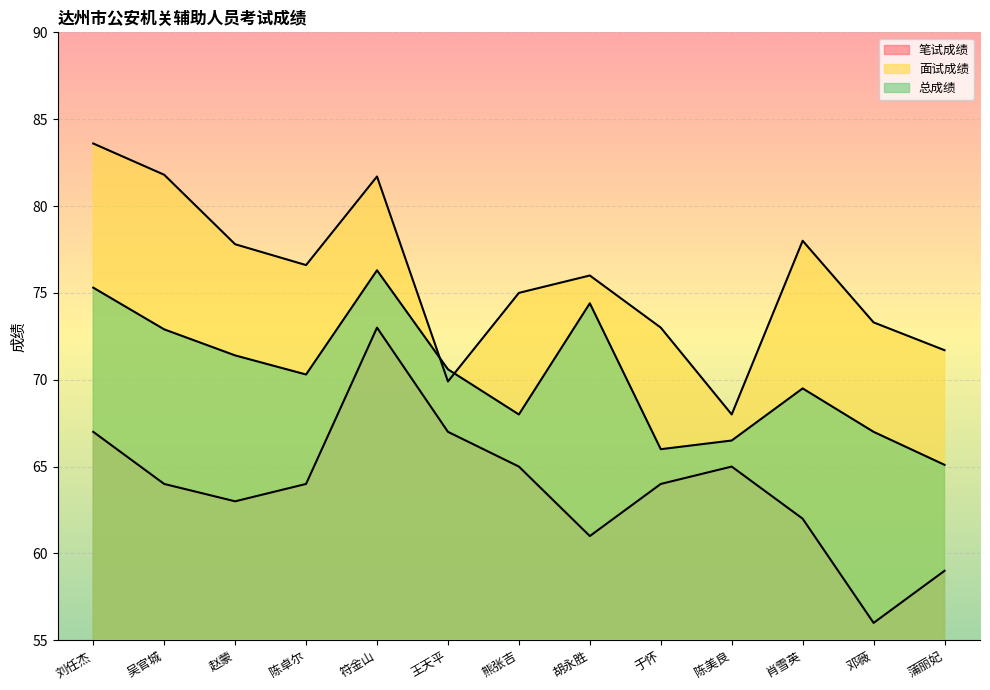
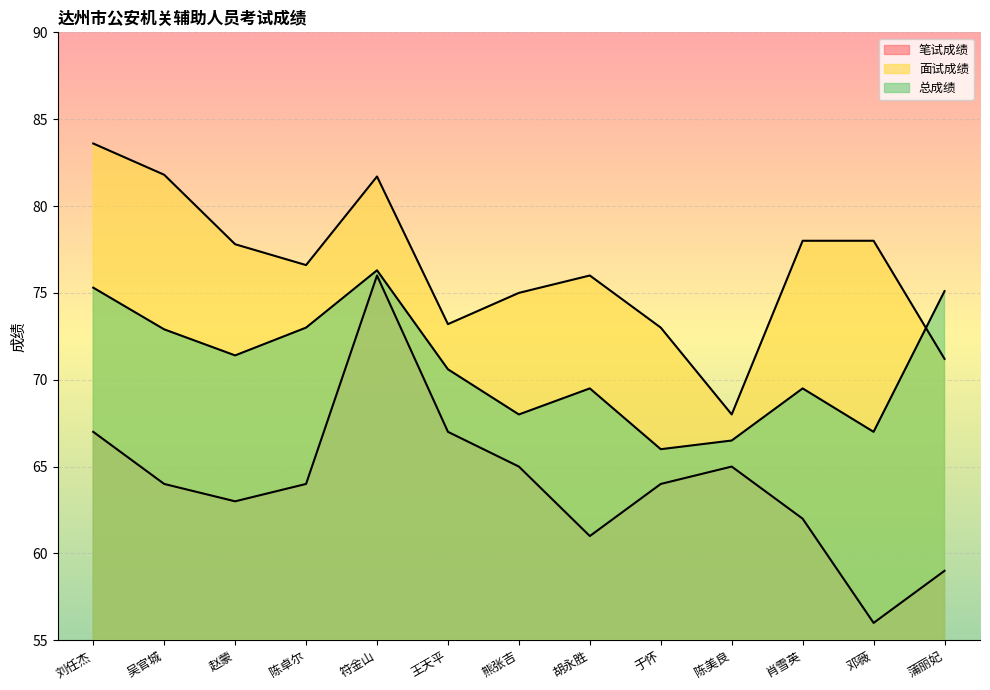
总成绩, 陈卓尔: 70.3 -> 73.0
笔试成绩, 符金山: 73 -> 76
面试成绩, 王天平: 69.9 -> 73.2
总成绩, 胡永胜: 74.4 -> 69.5
面试成绩, 邓薇: 73.3 -> 78.0
面试成绩, 蒲丽妃: 71.7 -> 71.2
总成绩, 蒲丽妃: 65.1 -> 75.1
